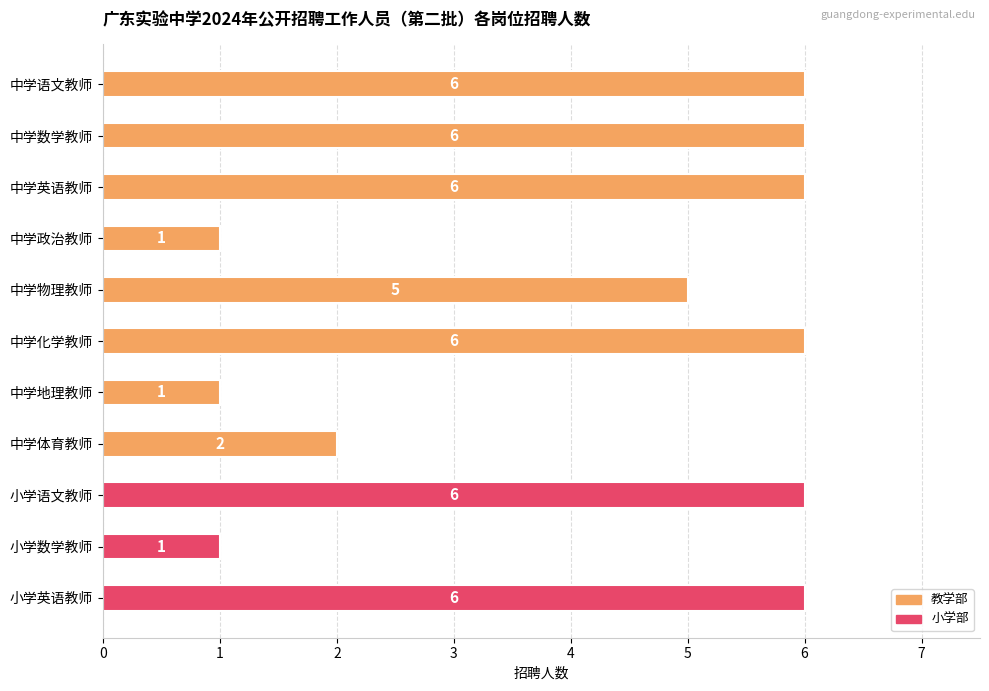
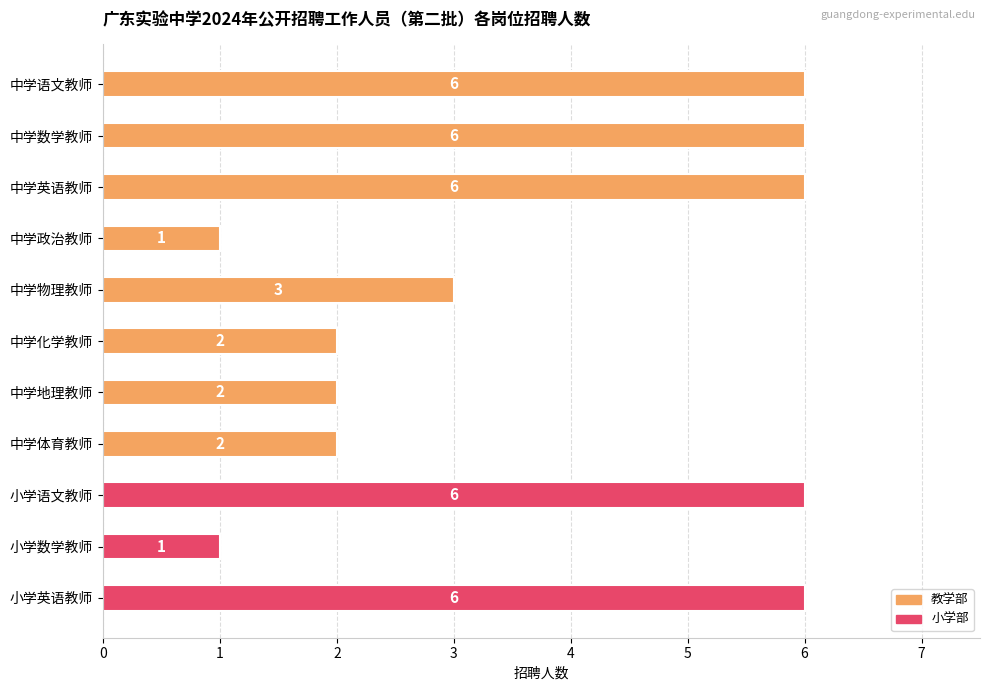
中学物理教师: 5 -> 3
中学化学教师: 6 -> 2
中学地理教师: 1 -> 2
